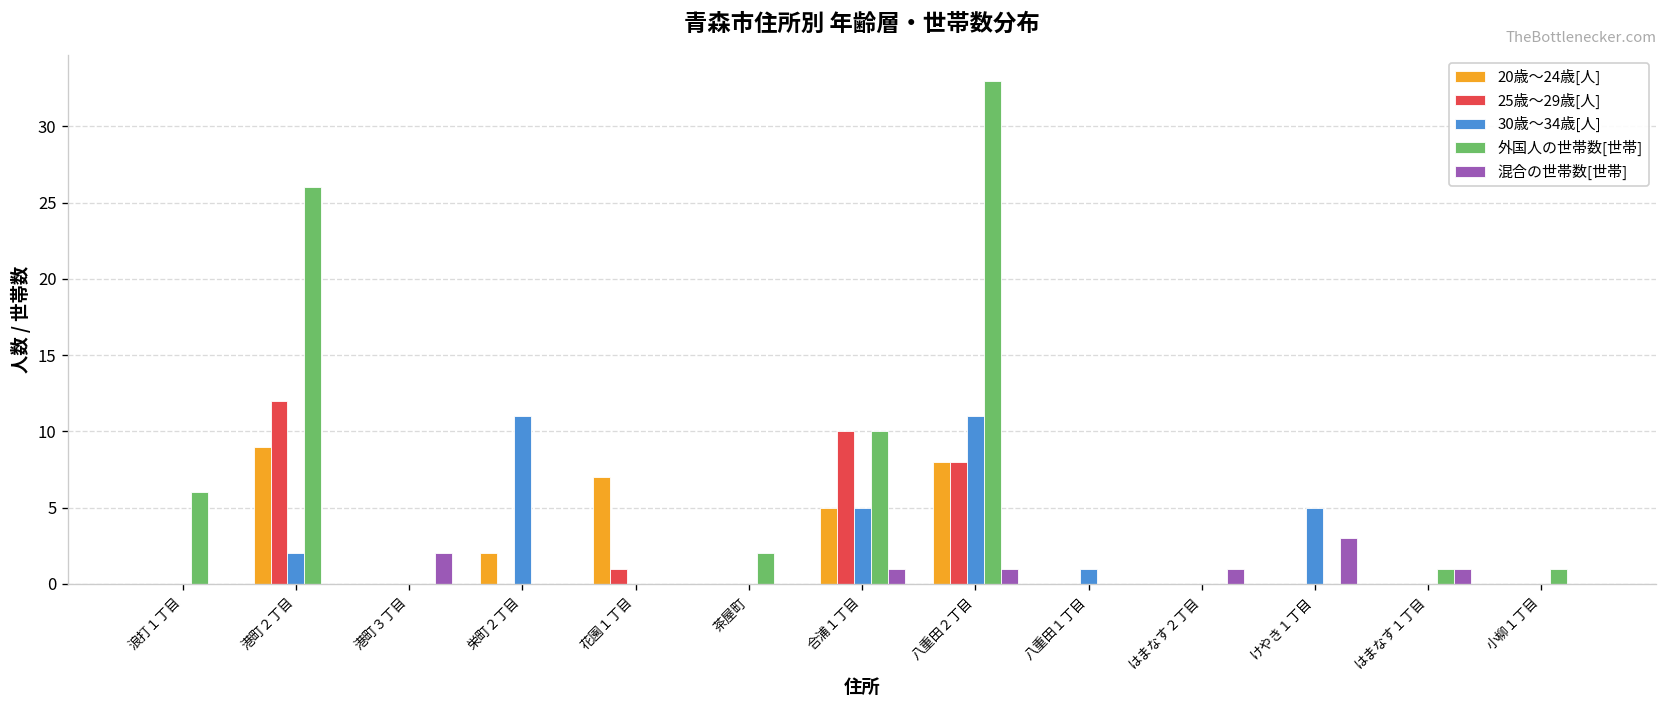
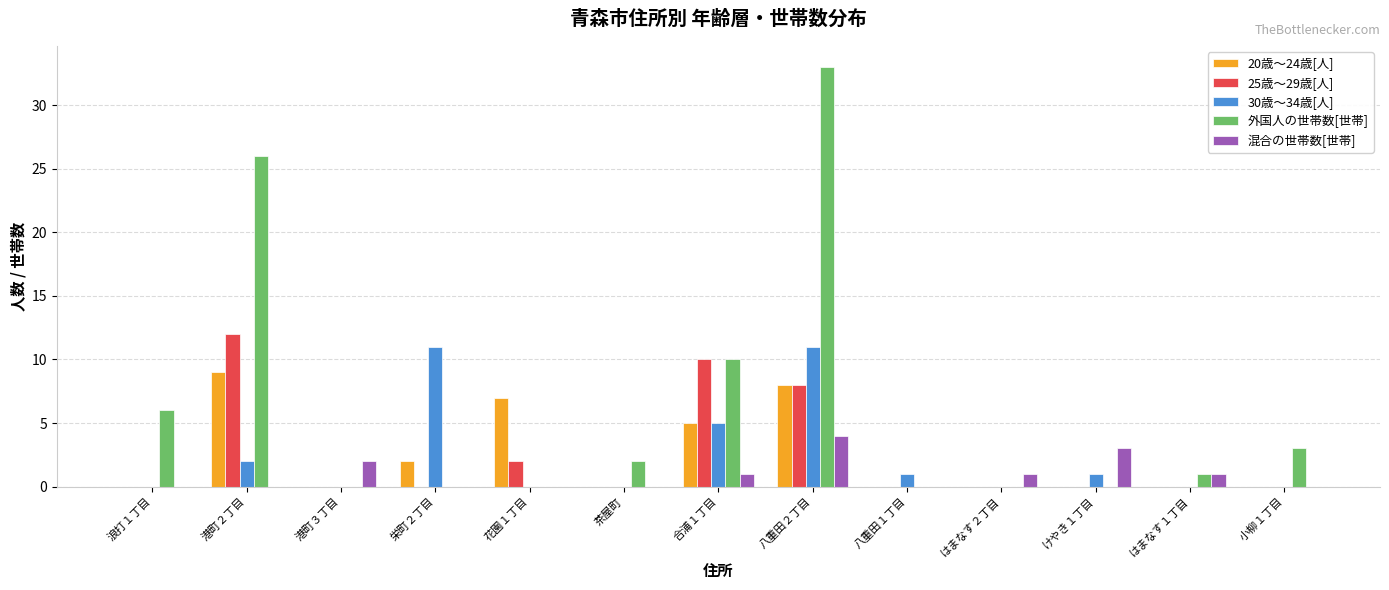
25歳～29歳[人], 花園１丁目: 1 -> 2
混合の世帯数[世帯], 八重田２丁目: 1 -> 4
30歳～34歳[人], けやき１丁目: 5 -> 1
外国人の世帯数[世帯], 小柳１丁目: 1 -> 3
